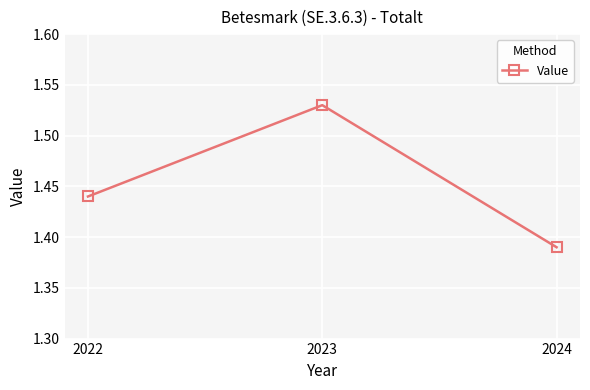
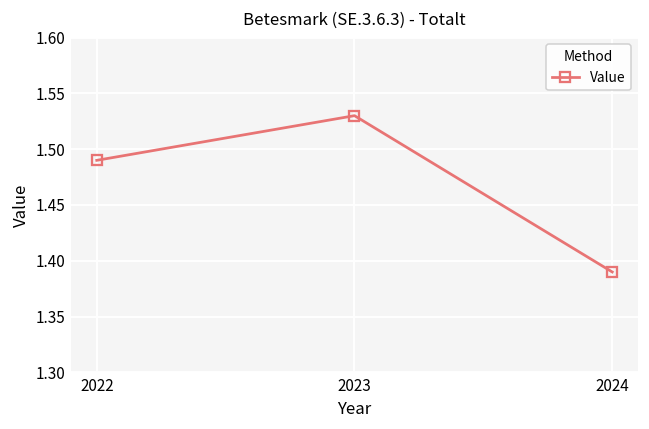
2022: 1.44 -> 1.49
